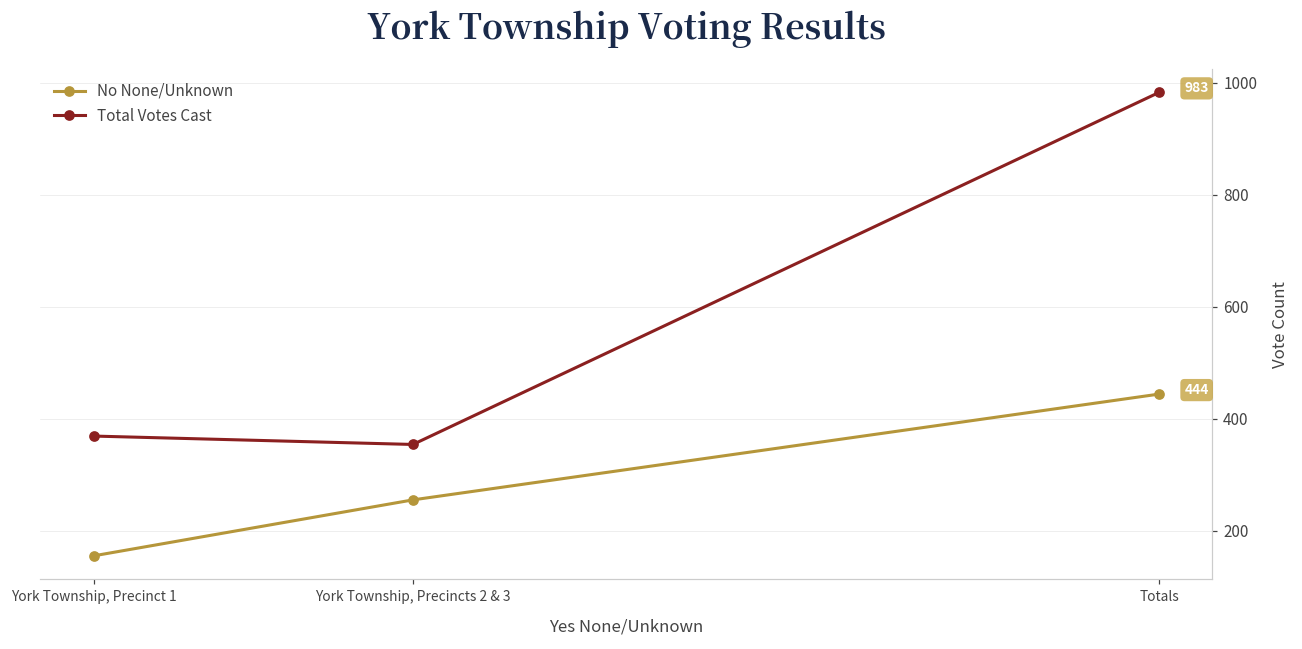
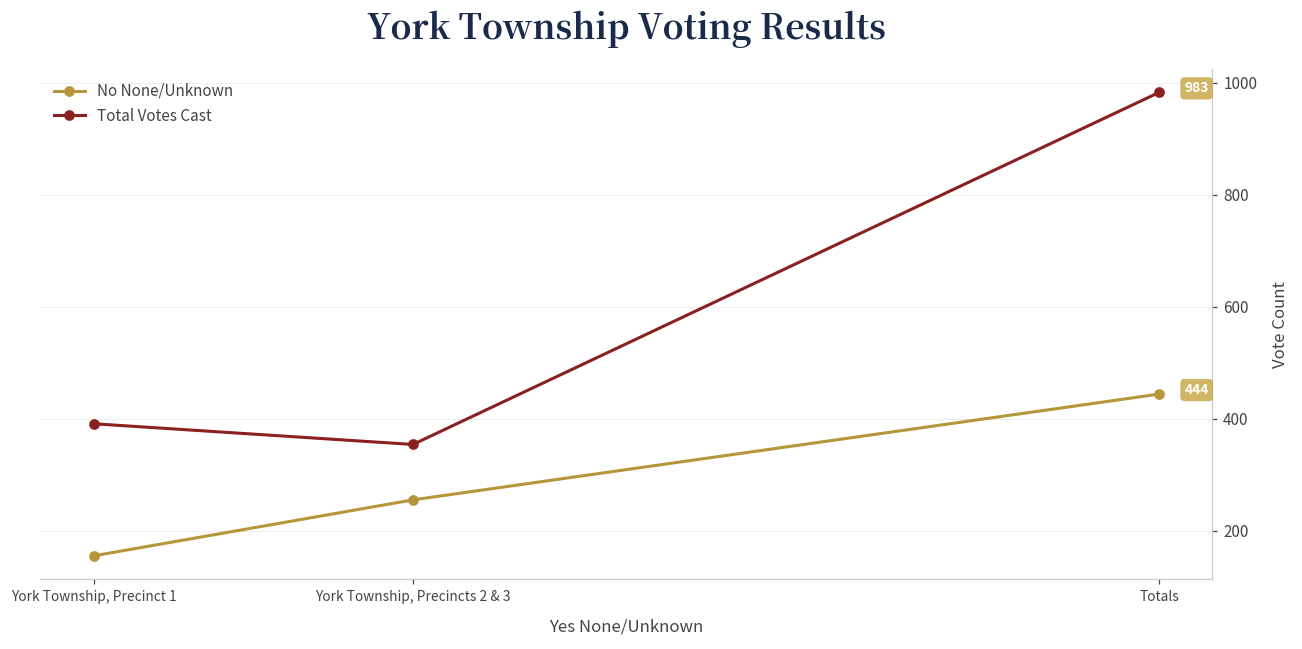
Total Votes Cast, York Township, Precinct 1: 370 -> 390
